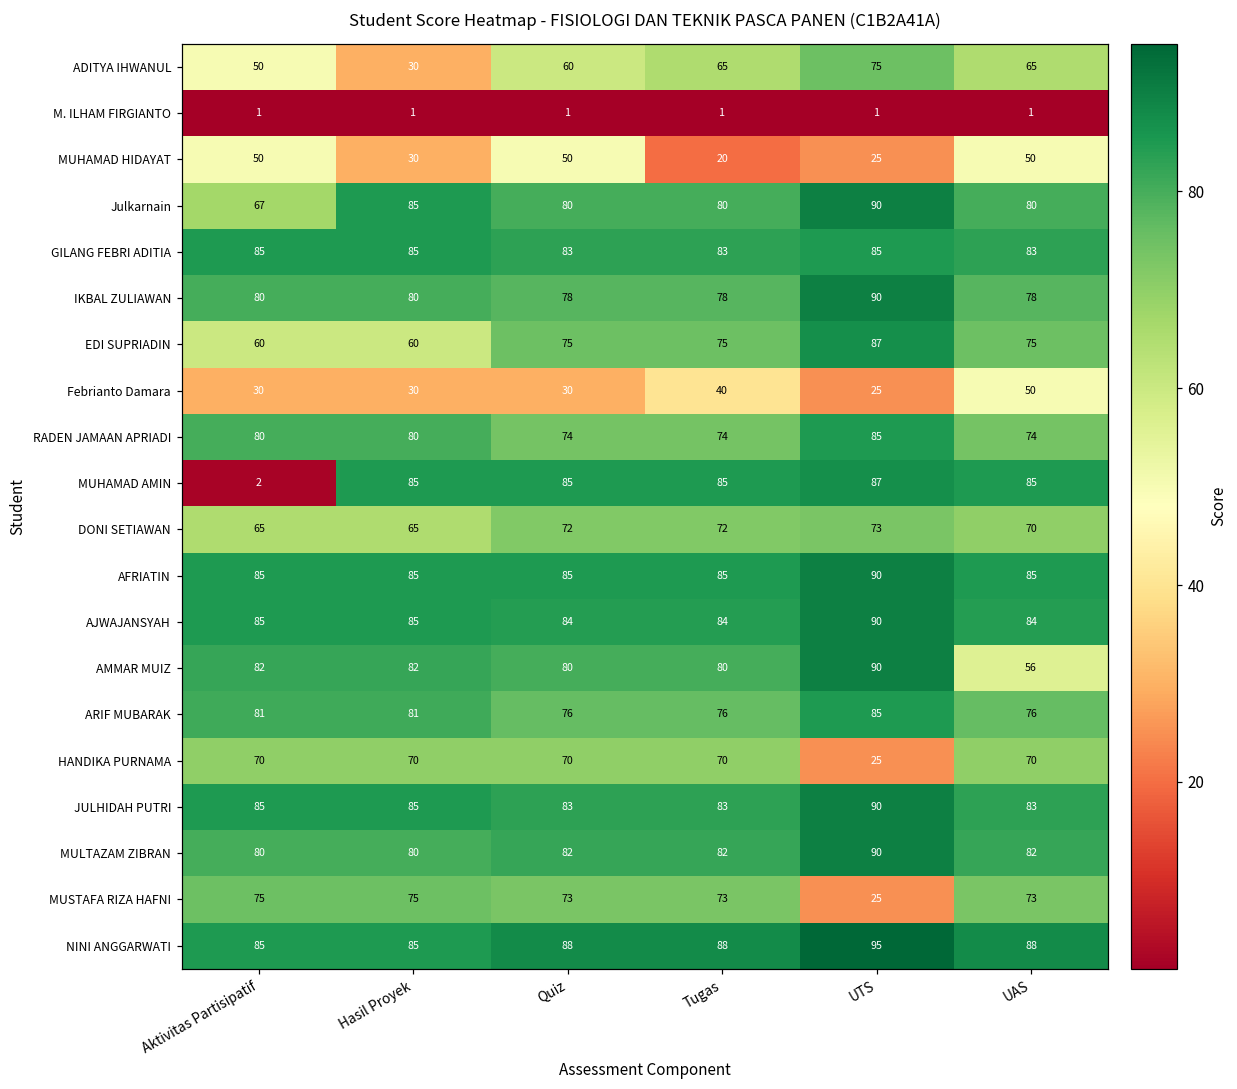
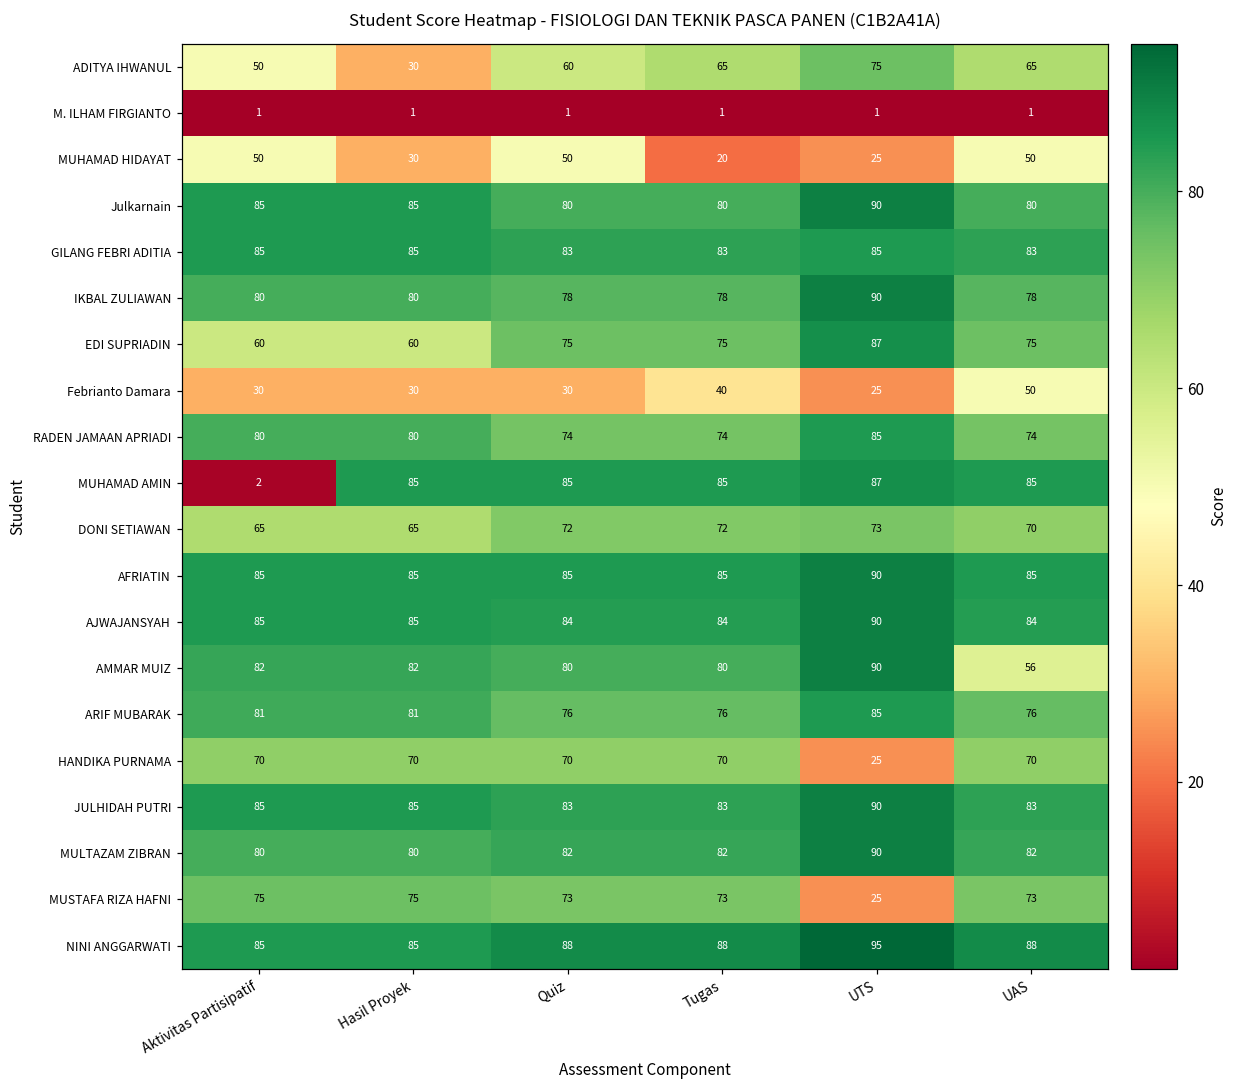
Julkarnain, Aktivitas Partisipatif: 67 -> 85
